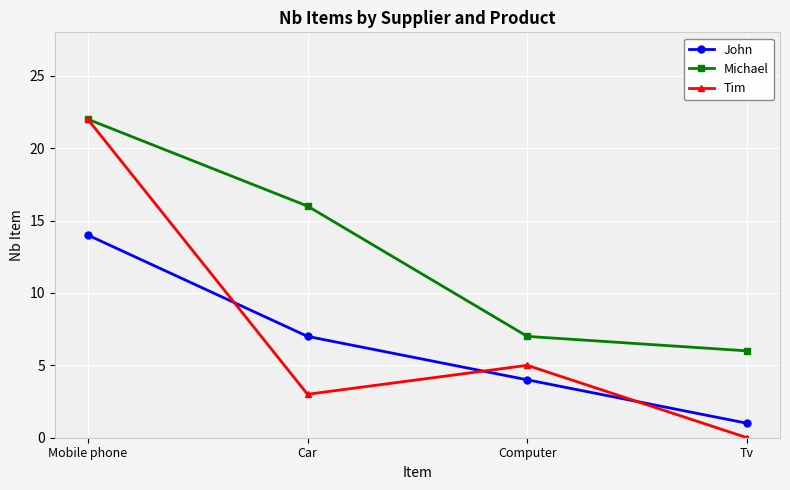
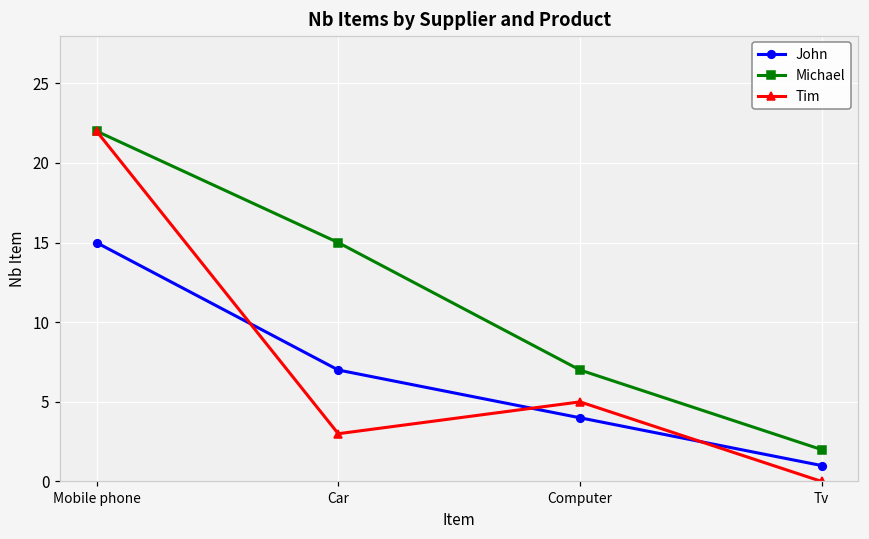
John, Mobile phone: 14 -> 15
Michael, Car: 16 -> 15
Michael, Tv: 6 -> 2
